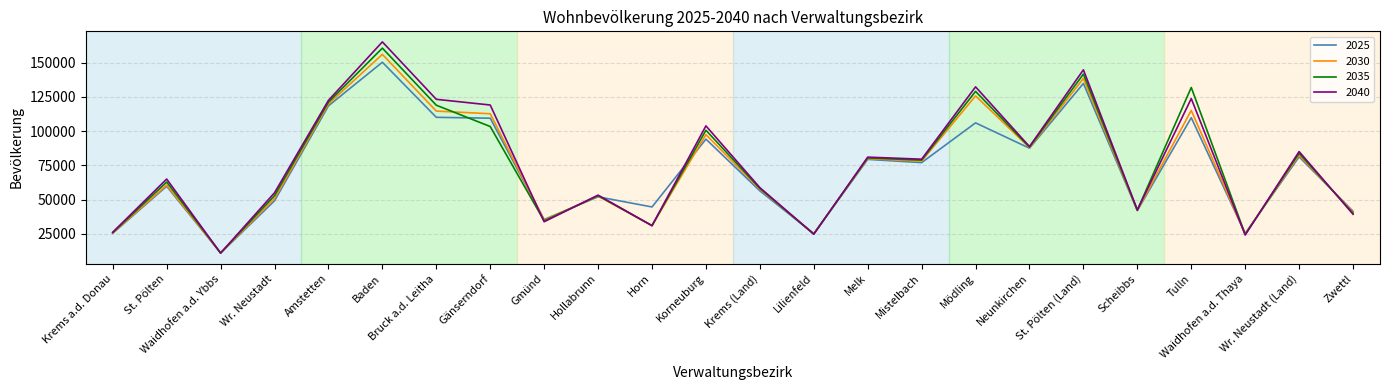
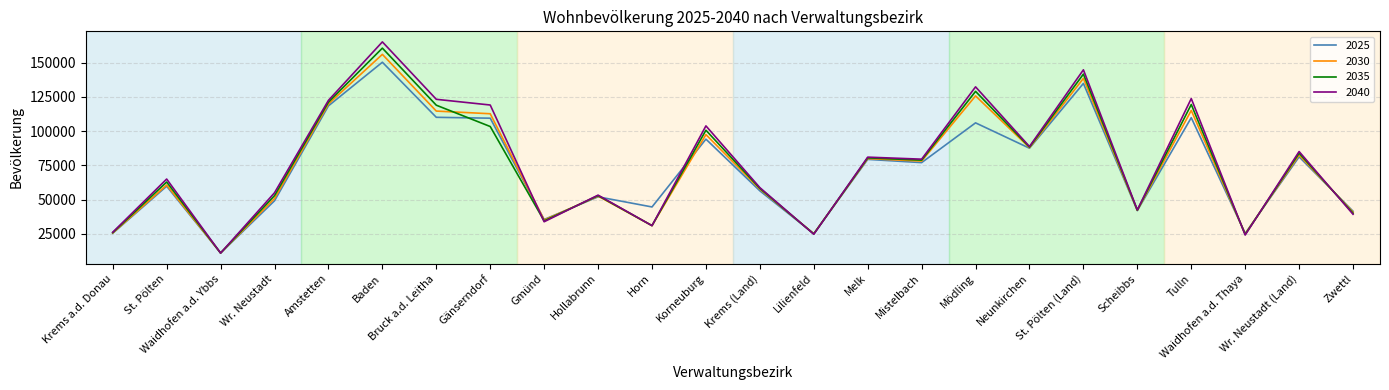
2035, Tulln: 132000 -> 119000
